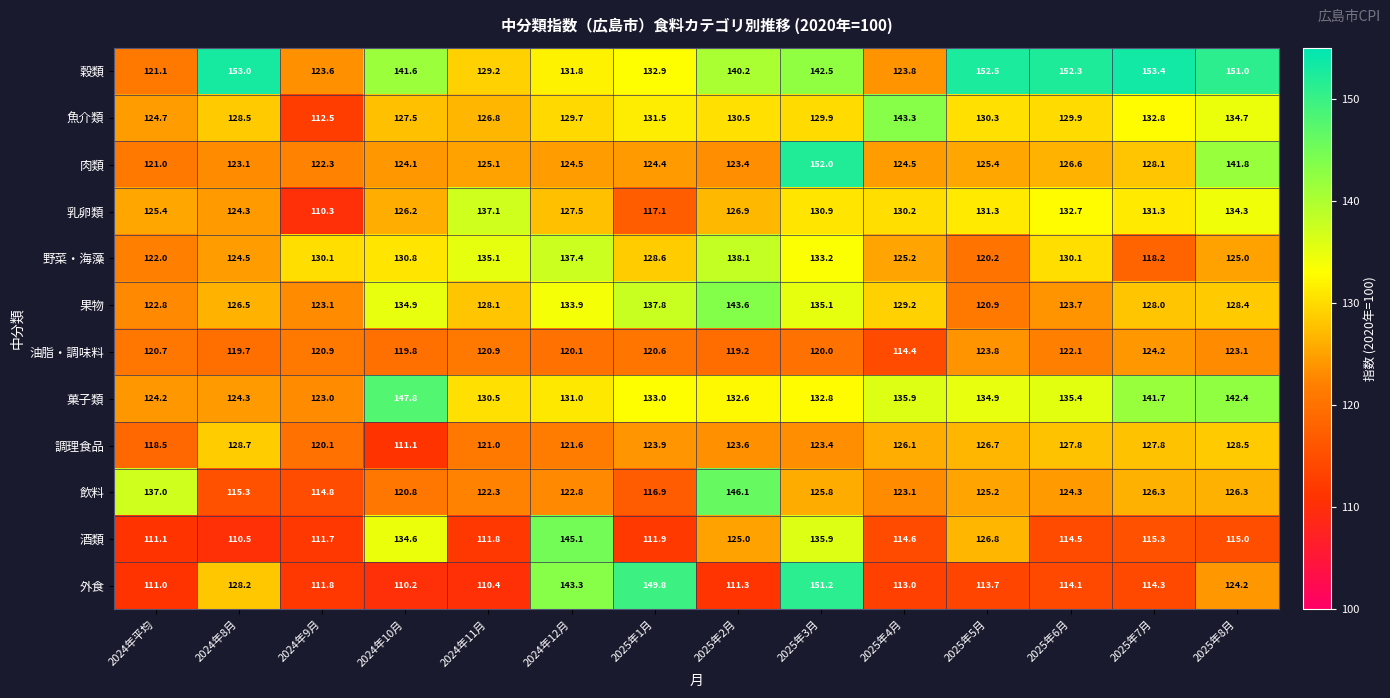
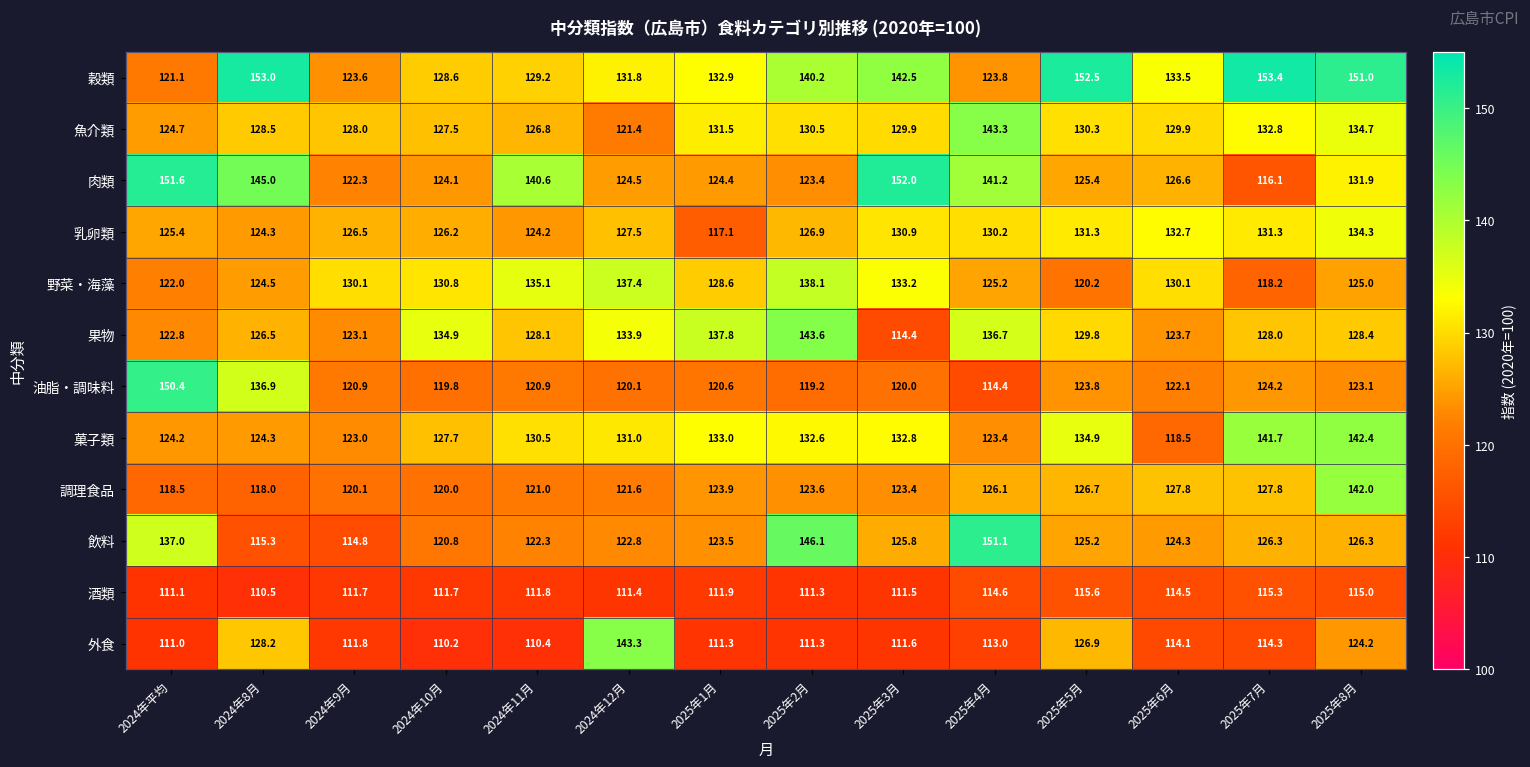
穀類, 2024年10月: 141.6 -> 128.6
穀類, 2025年6月: 152.3 -> 133.5
魚介類, 2024年9月: 112.5 -> 128.0
魚介類, 2024年12月: 129.7 -> 121.4
肉類, 2024年平均: 121.0 -> 151.6
肉類, 2024年8月: 123.1 -> 145.0
肉類, 2024年11月: 125.1 -> 140.6
肉類, 2025年4月: 124.5 -> 141.2
肉類, 2025年7月: 128.1 -> 116.1
肉類, 2025年8月: 141.8 -> 131.9
乳卵類, 2024年9月: 110.3 -> 126.5
乳卵類, 2024年11月: 137.1 -> 124.2
果物, 2025年3月: 135.1 -> 114.4
果物, 2025年4月: 129.2 -> 136.7
果物, 2025年5月: 120.9 -> 129.8
油脂・調味料, 2024年平均: 120.7 -> 150.4
油脂・調味料, 2024年8月: 119.7 -> 136.9
菓子類, 2024年10月: 147.8 -> 127.7
菓子類, 2025年4月: 135.9 -> 123.4
菓子類, 2025年6月: 135.4 -> 118.5
調理食品, 2024年8月: 128.7 -> 118.0
調理食品, 2024年10月: 111.1 -> 120.0
調理食品, 2025年8月: 128.5 -> 142.0
飲料, 2025年1月: 116.9 -> 123.5
飲料, 2025年4月: 123.1 -> 151.1
酒類, 2024年10月: 134.6 -> 111.7
酒類, 2024年12月: 145.1 -> 111.4
酒類, 2025年2月: 125.0 -> 111.3
酒類, 2025年3月: 135.9 -> 111.5
酒類, 2025年5月: 126.8 -> 115.6
外食, 2025年1月: 149.8 -> 111.3
外食, 2025年3月: 151.2 -> 111.6
外食, 2025年5月: 113.7 -> 126.9
